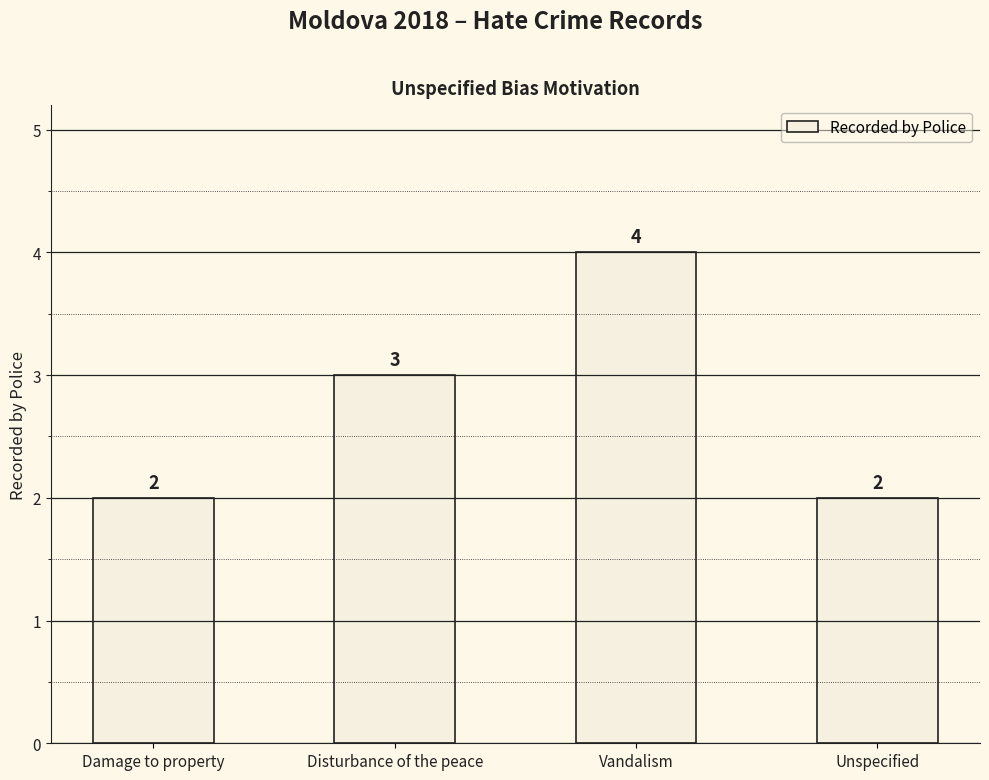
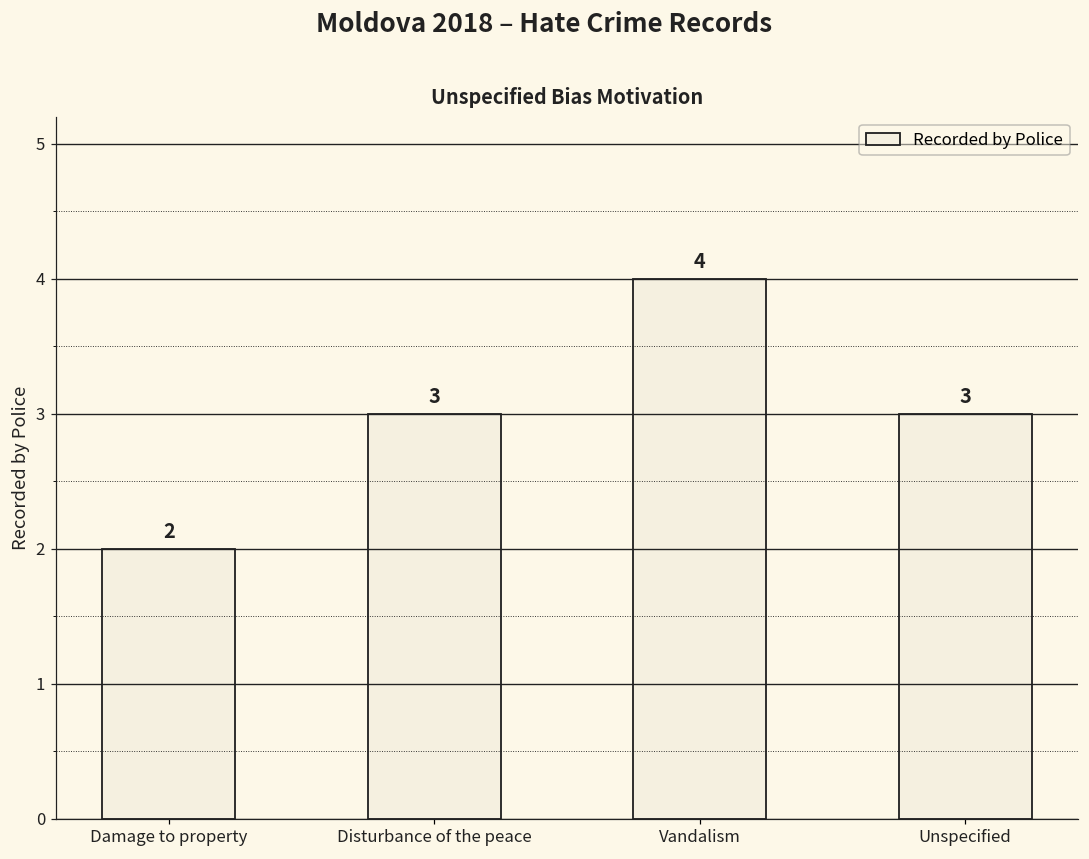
Unspecified: 2 -> 3
